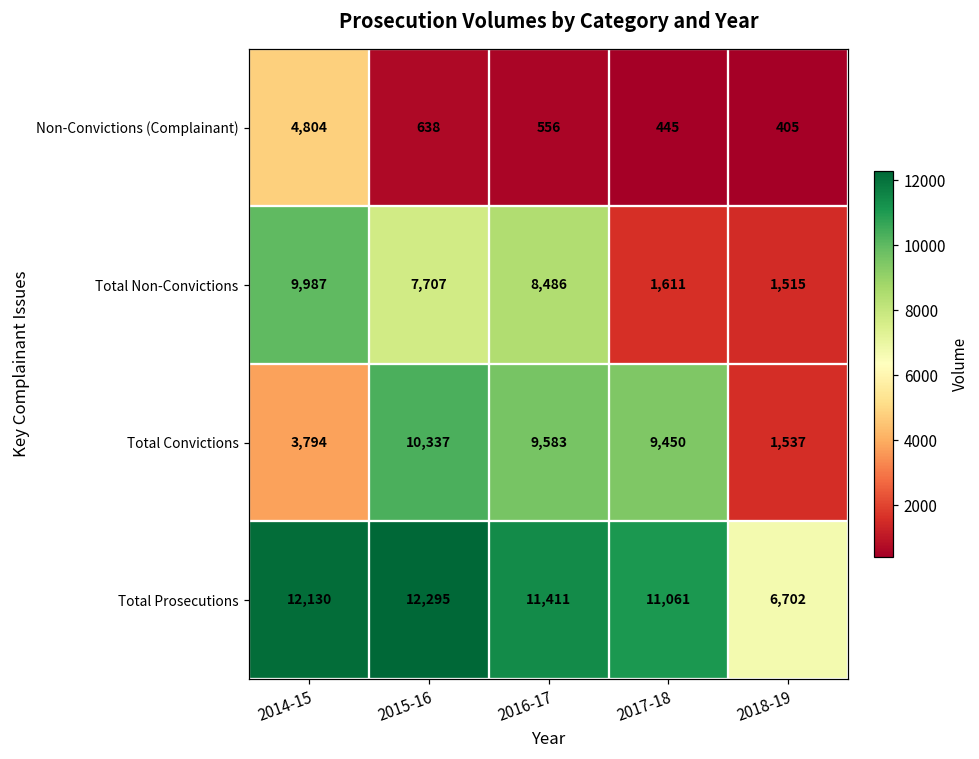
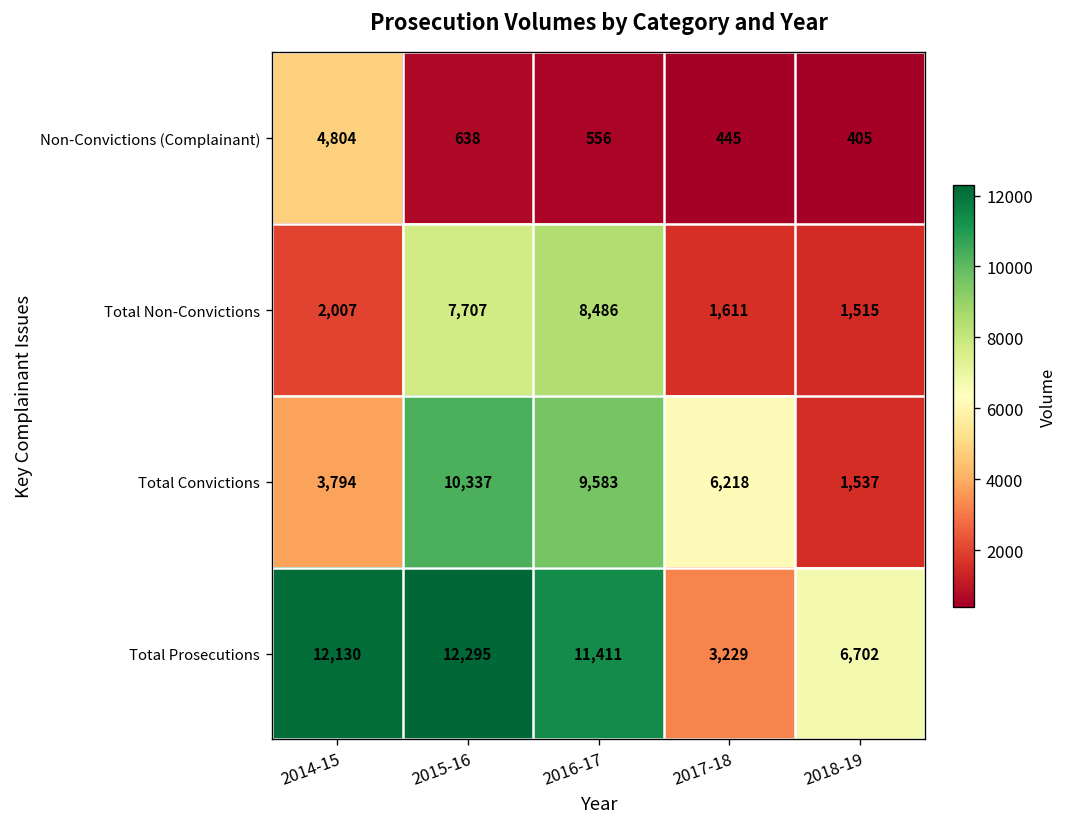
Total Non-Convictions, 2014-15: 9,987 -> 2,007
Total Convictions, 2017-18: 9,450 -> 6,218
Total Prosecutions, 2017-18: 11,061 -> 3,229
